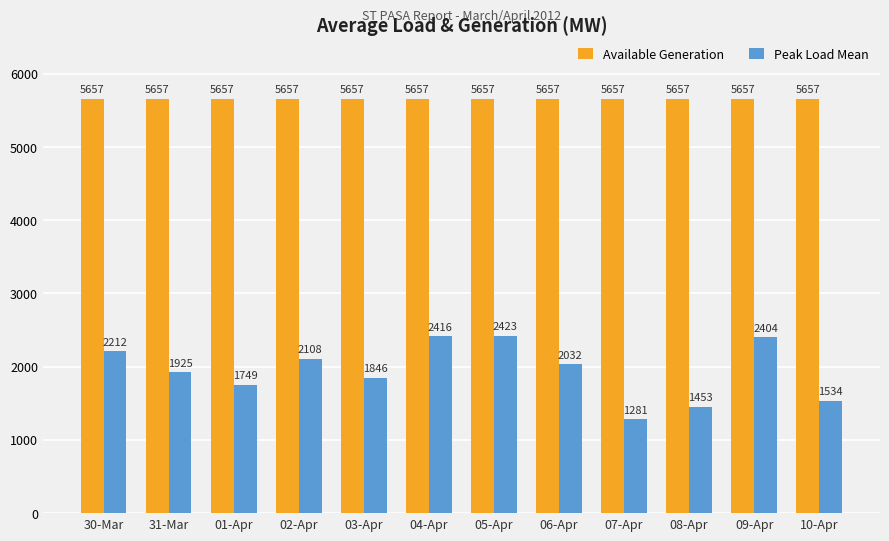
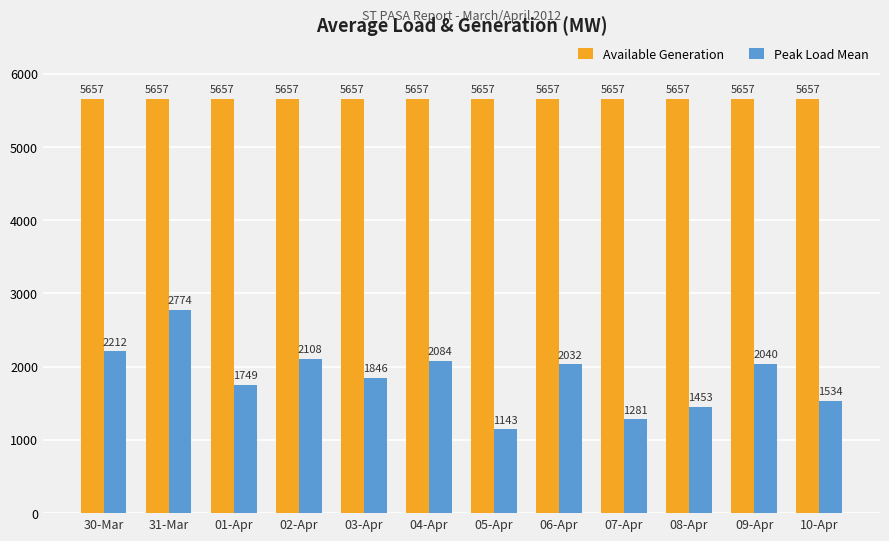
Peak Load Mean, 31-Mar: 1925 -> 2774
Peak Load Mean, 04-Apr: 2416 -> 2084
Peak Load Mean, 05-Apr: 2423 -> 1143
Peak Load Mean, 09-Apr: 2404 -> 2040
